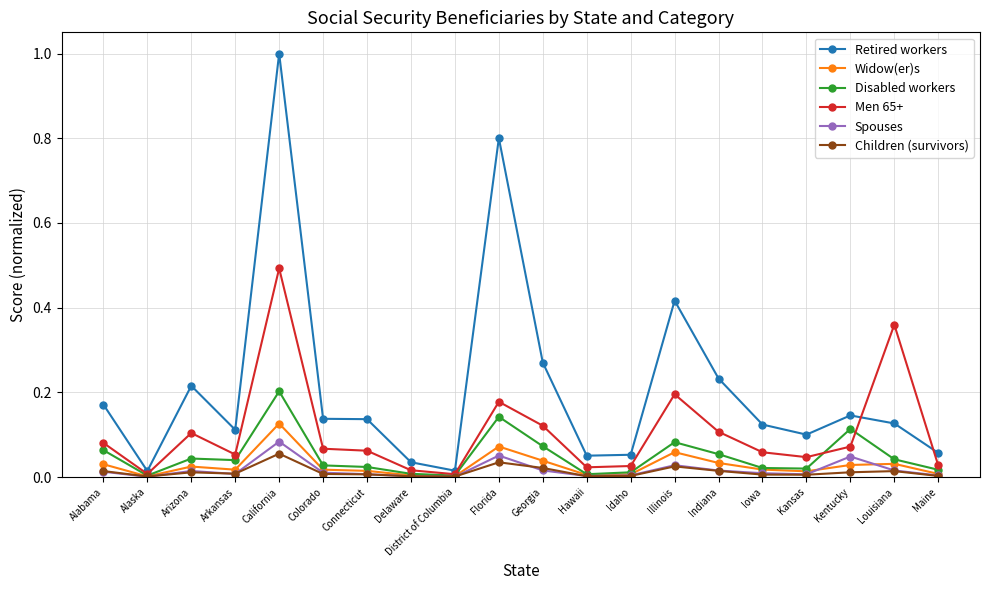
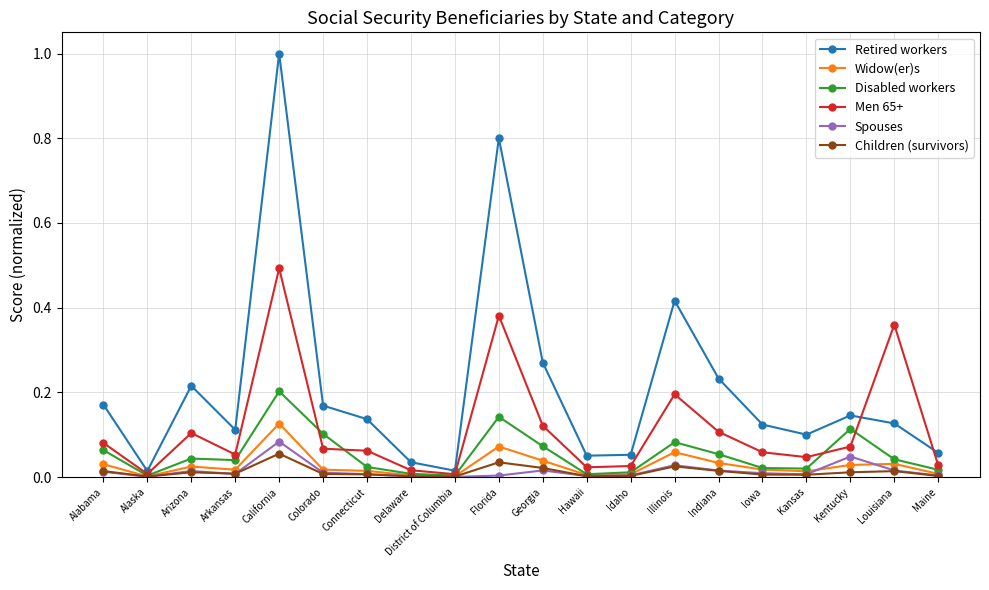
Retired workers, Colorado: 0.14 -> 0.17
Disabled workers, Colorado: 0.03 -> 0.10
Men 65+, Florida: 0.18 -> 0.38
Spouses, Florida: 0.05 -> 0.00
